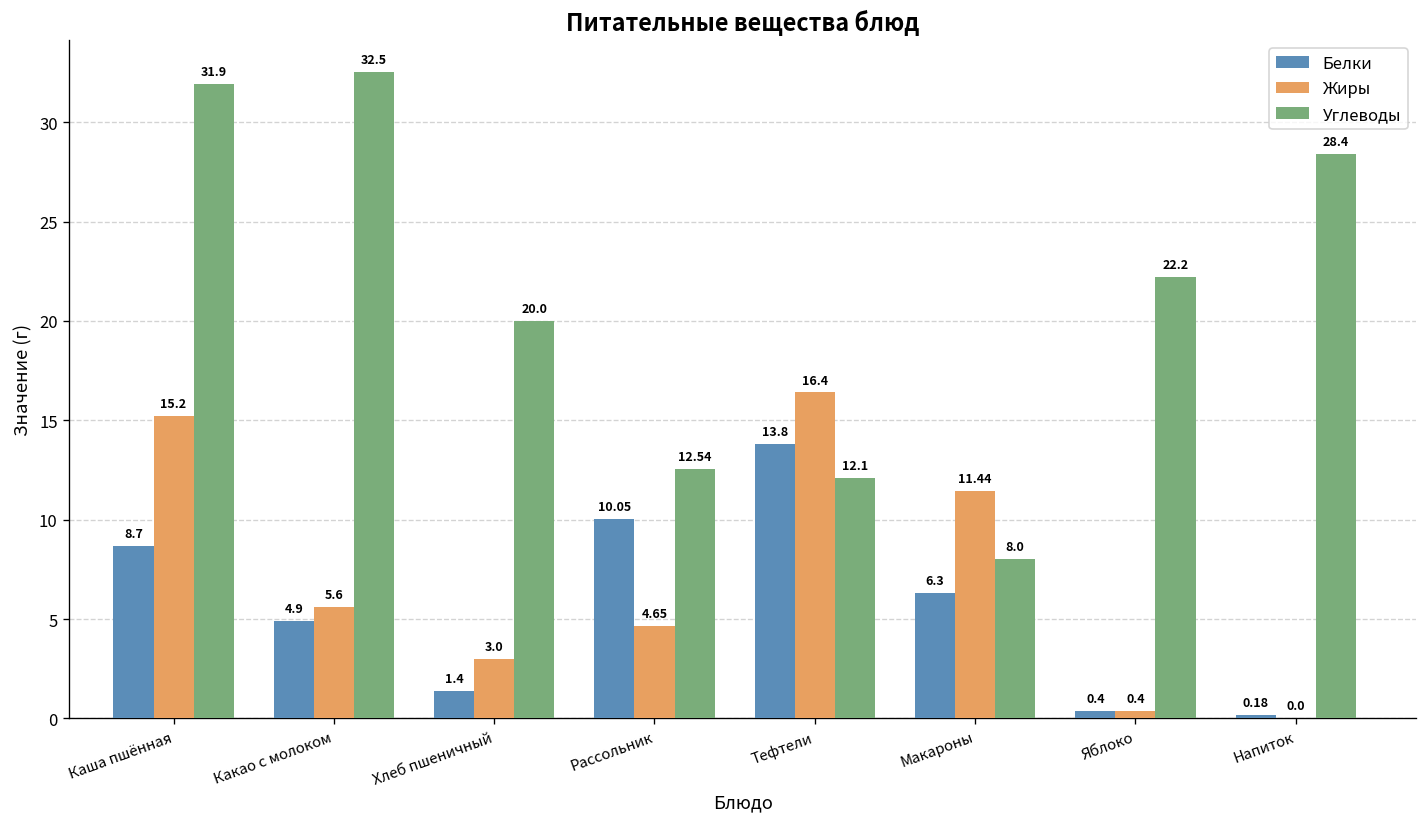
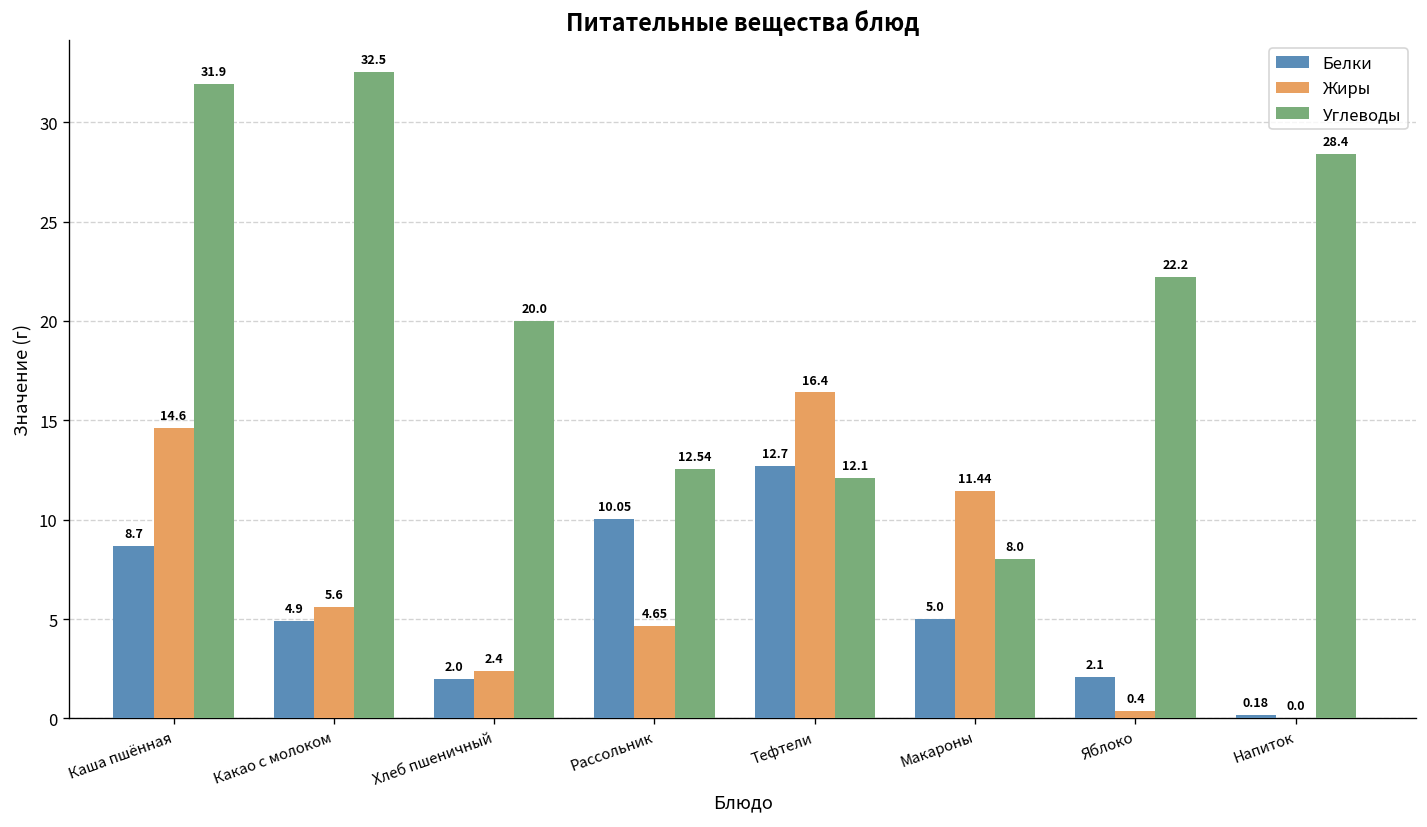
Жиры, Каша пшённая: 15.2 -> 14.6
Белки, Хлеб пшеничный: 1.4 -> 2.0
Жиры, Хлеб пшеничный: 3.0 -> 2.4
Белки, Тефтели: 13.8 -> 12.7
Белки, Макароны: 6.3 -> 5.0
Белки, Яблоко: 0.4 -> 2.1
